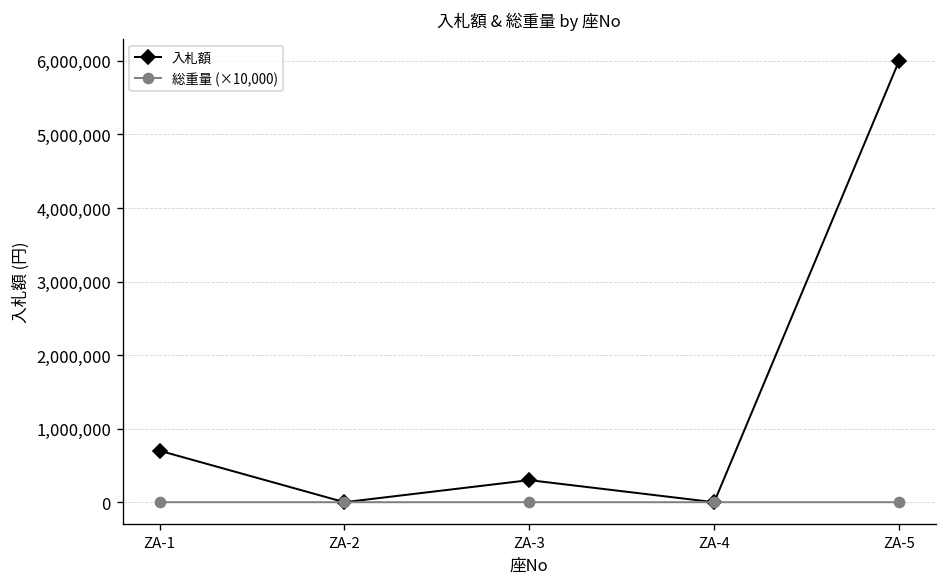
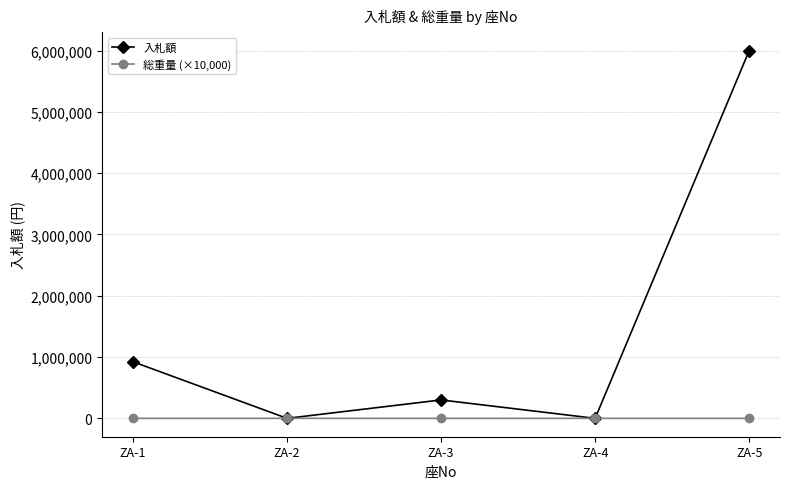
入札額, ZA-1: 700,000 -> 900,000
